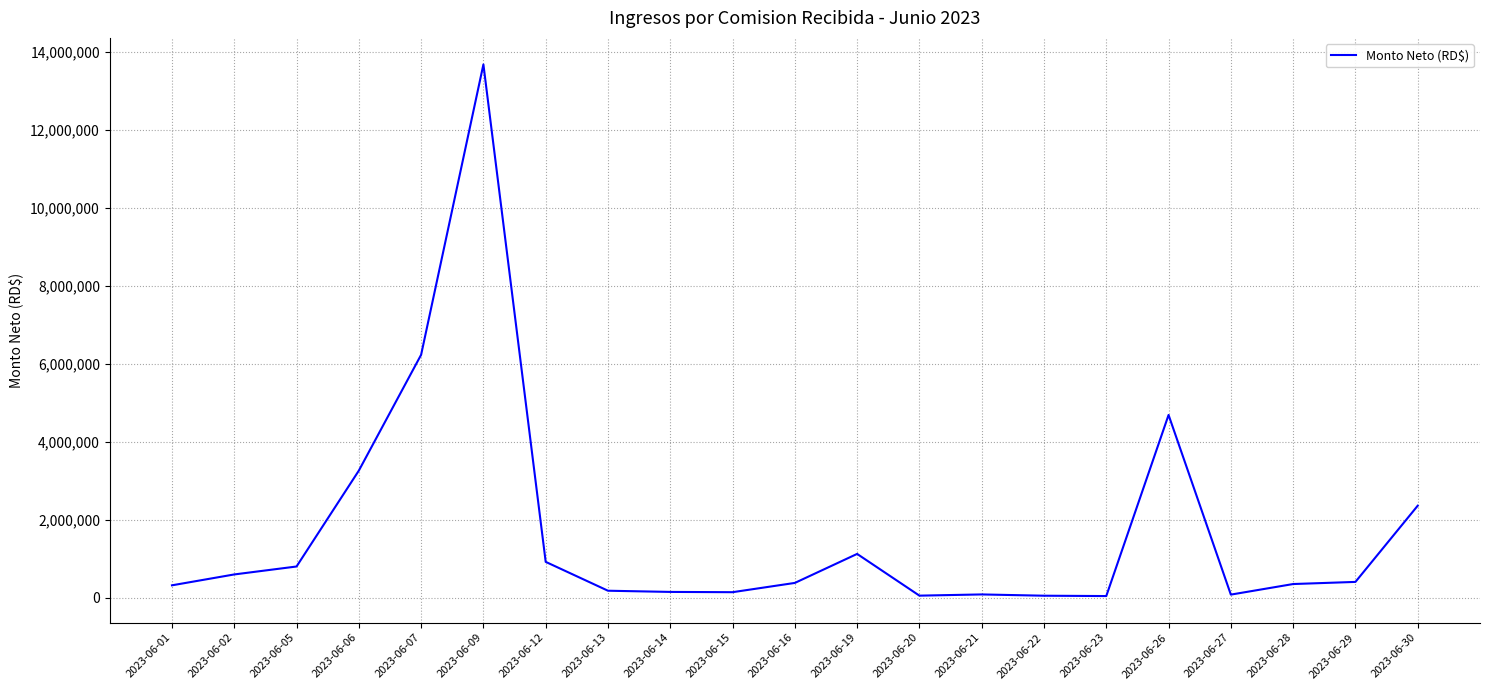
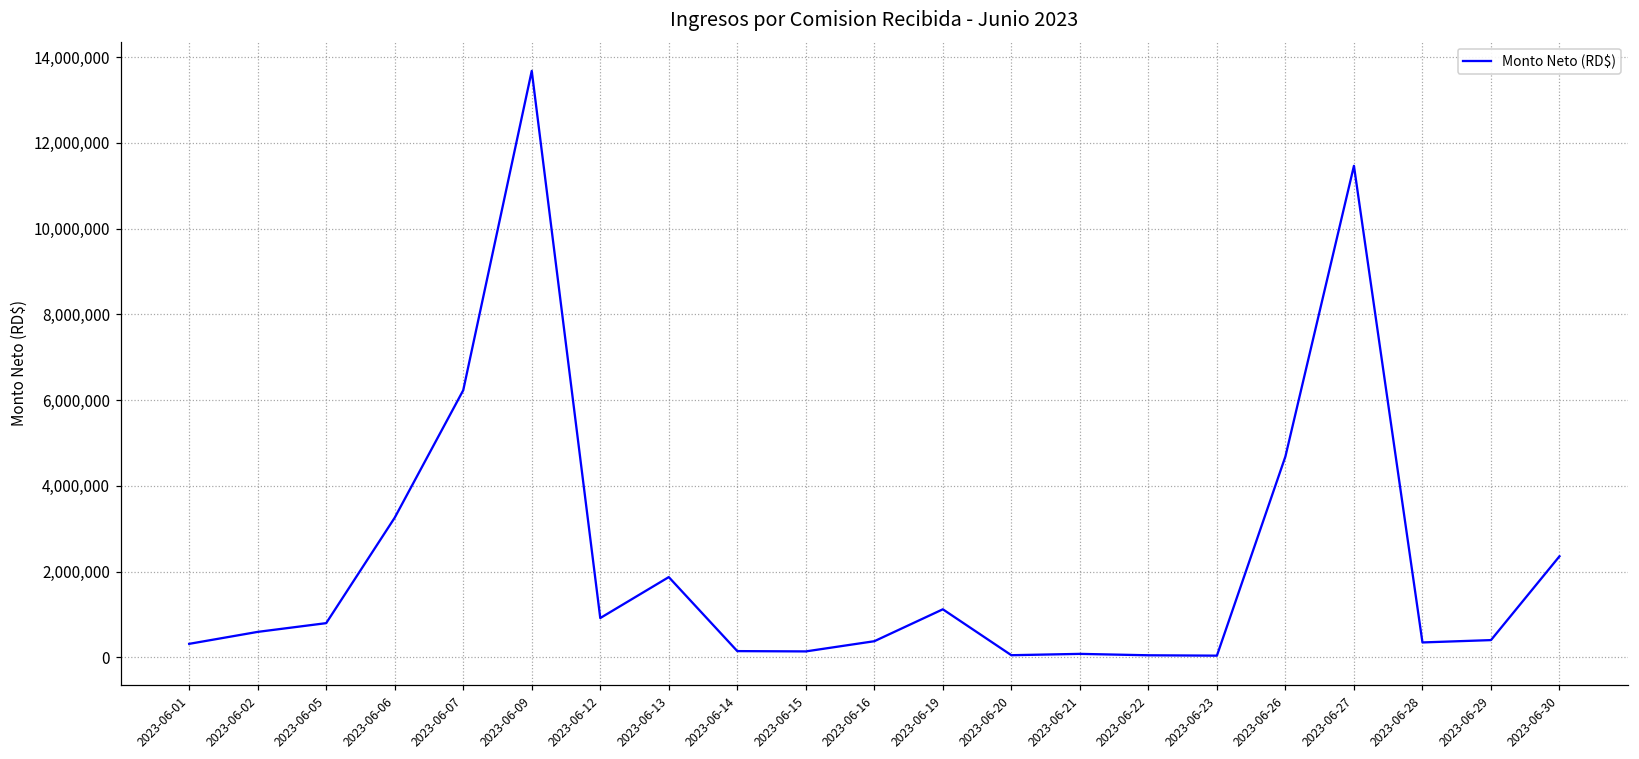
2023-06-13: 200,000 -> 1,900,000
2023-06-27: 100,000 -> 11,500,000
